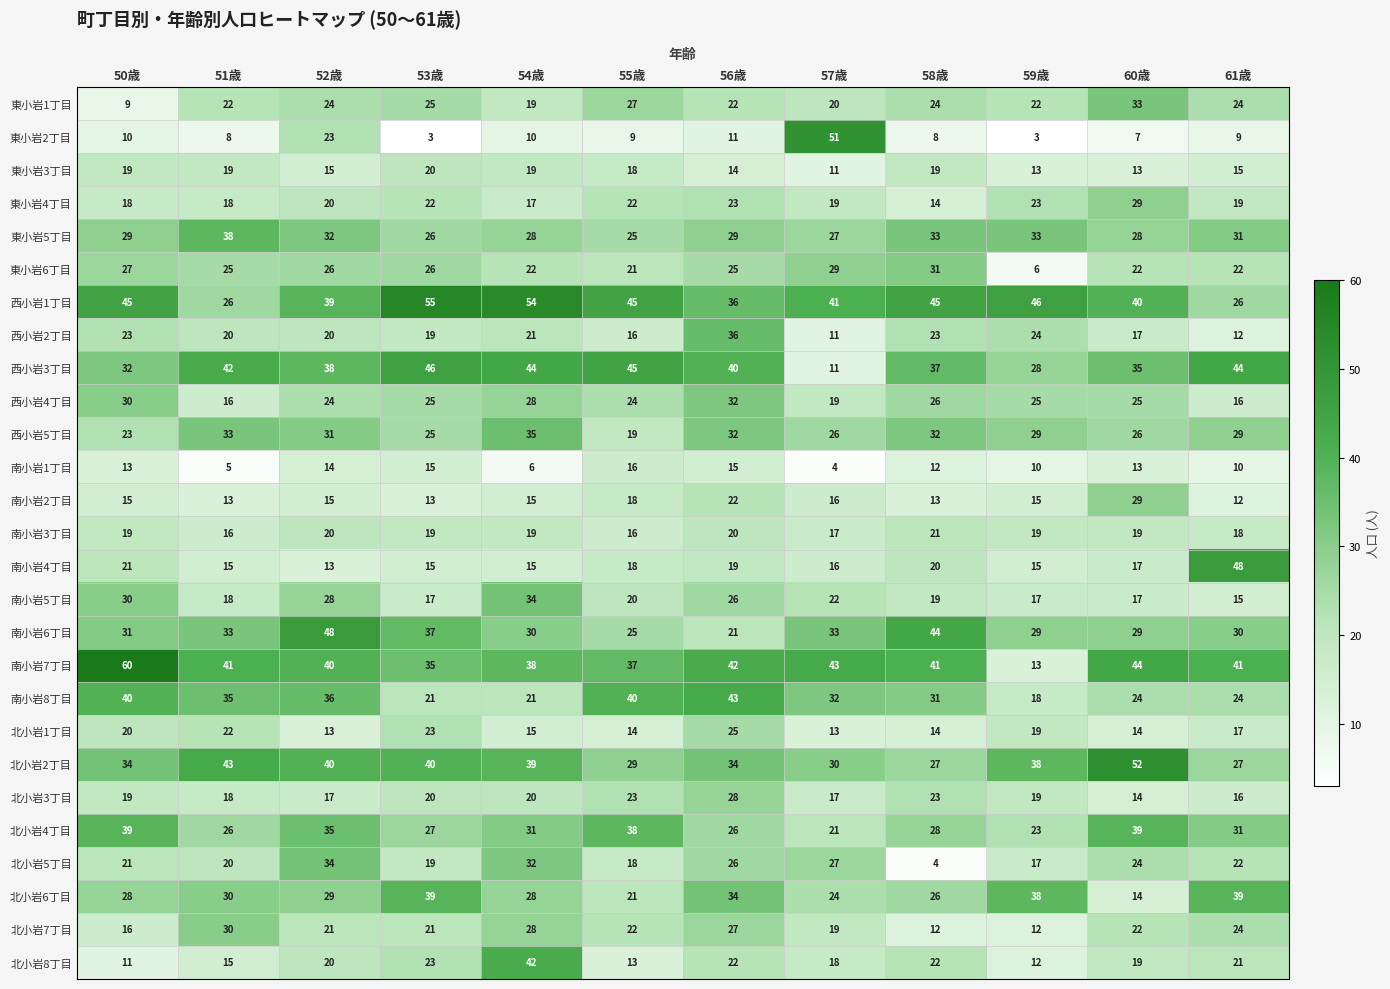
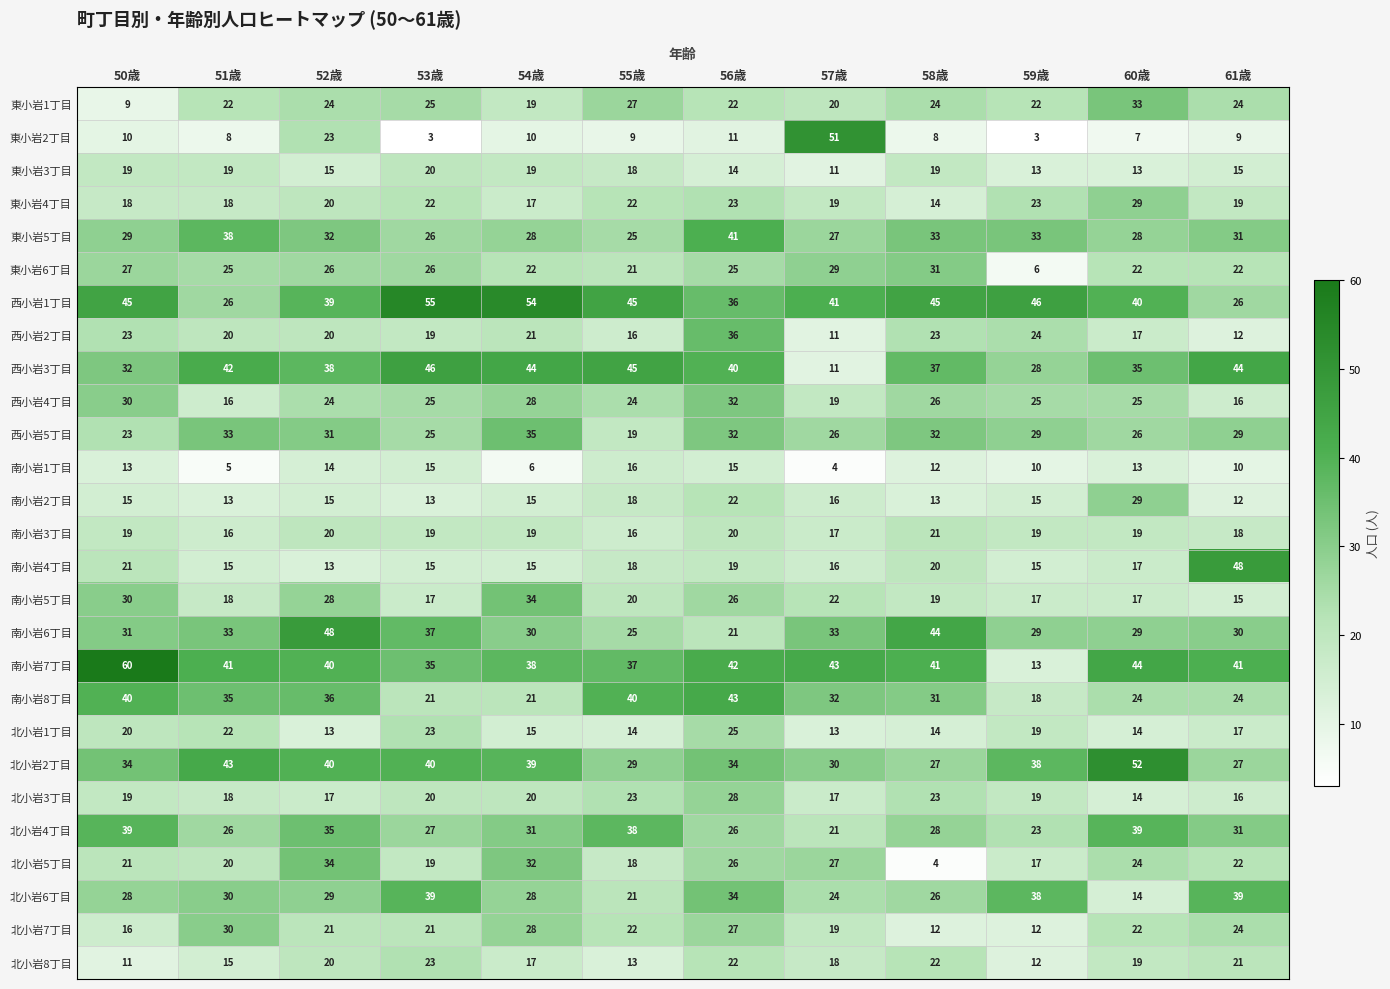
東小岩5丁目, 56歳: 29 -> 41
北小岩8丁目, 54歳: 42 -> 17
